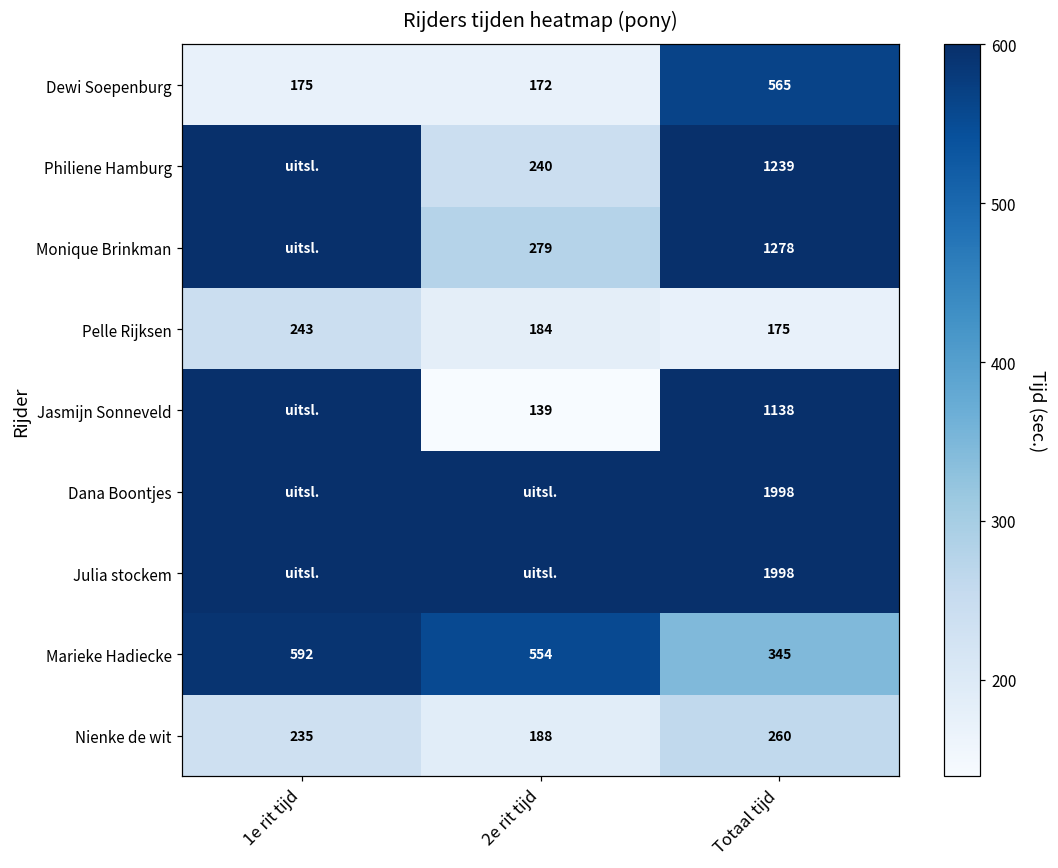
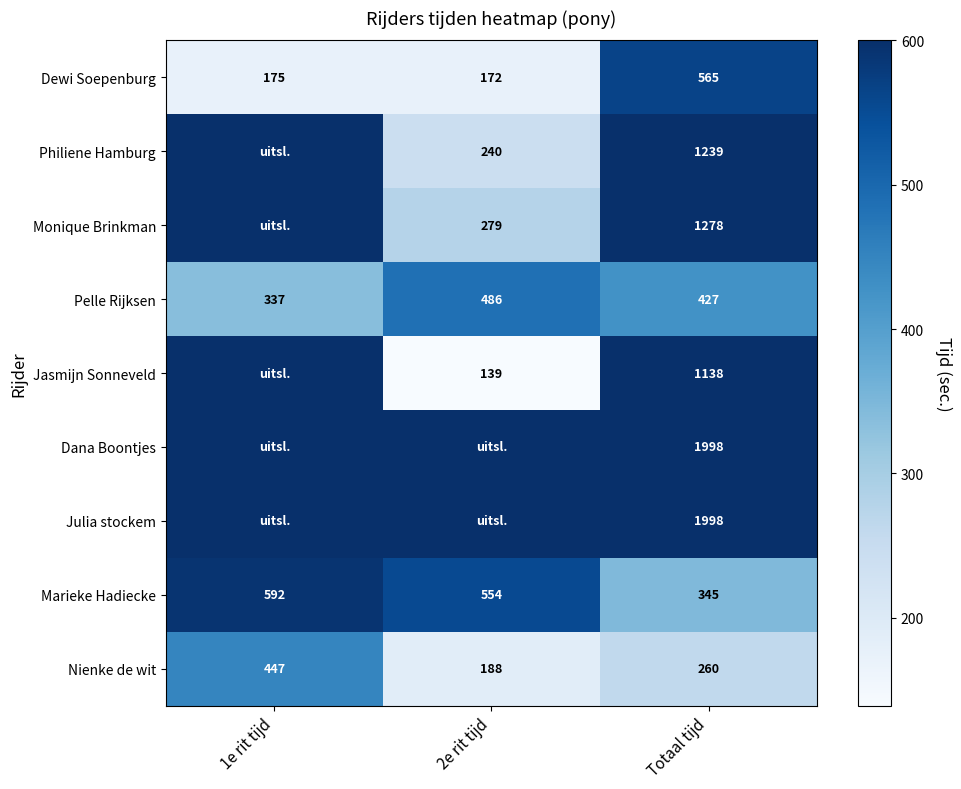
Pelle Rijksen, 1e rit tijd: 243 -> 337
Pelle Rijksen, 2e rit tijd: 184 -> 486
Pelle Rijksen, Totaal tijd: 175 -> 427
Nienke de wit, 1e rit tijd: 235 -> 447
